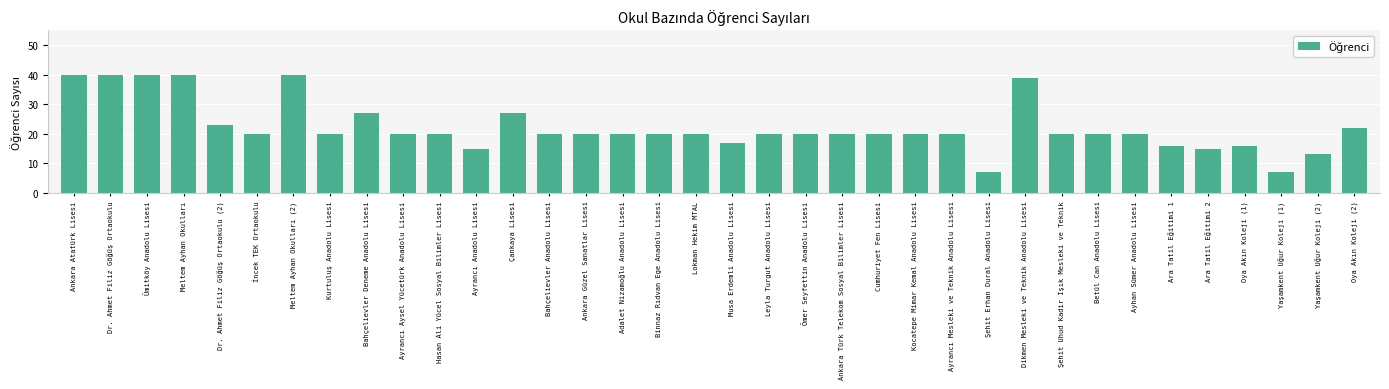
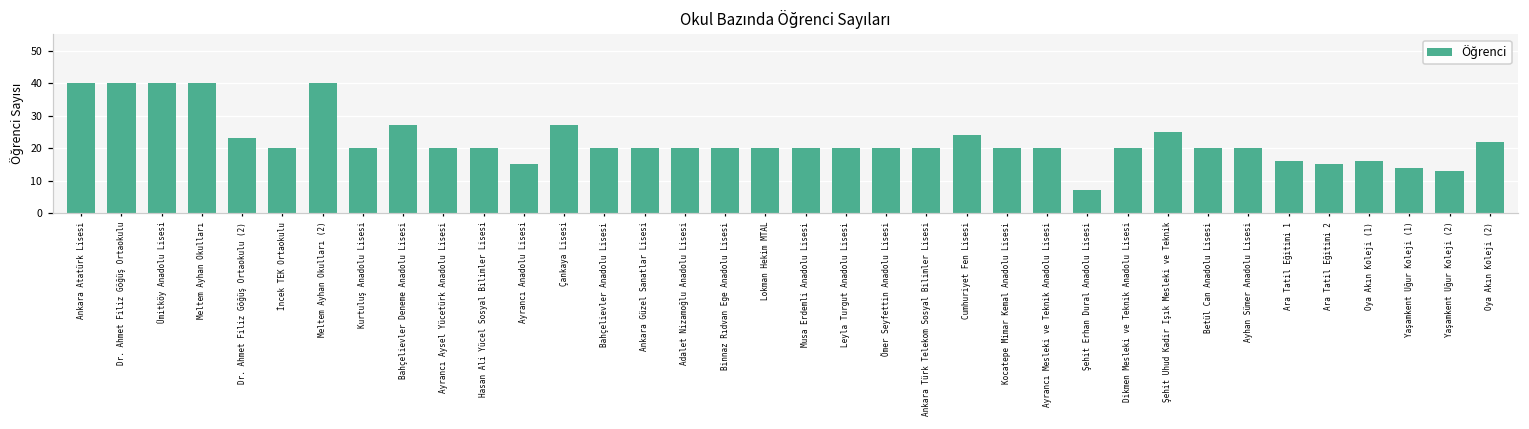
Musa Erdemli Anadolu Lisesi: 17 -> 20
Cumhuriyet Fen Lisesi: 20 -> 24
Dikmen Mesleki ve Teknik Anadolu Lisesi: 39 -> 20
Şehit Uhud Kadir Işık Mesleki ve Teknik: 20 -> 25
Yaşamkent Uğur Koleji (1): 7 -> 14
